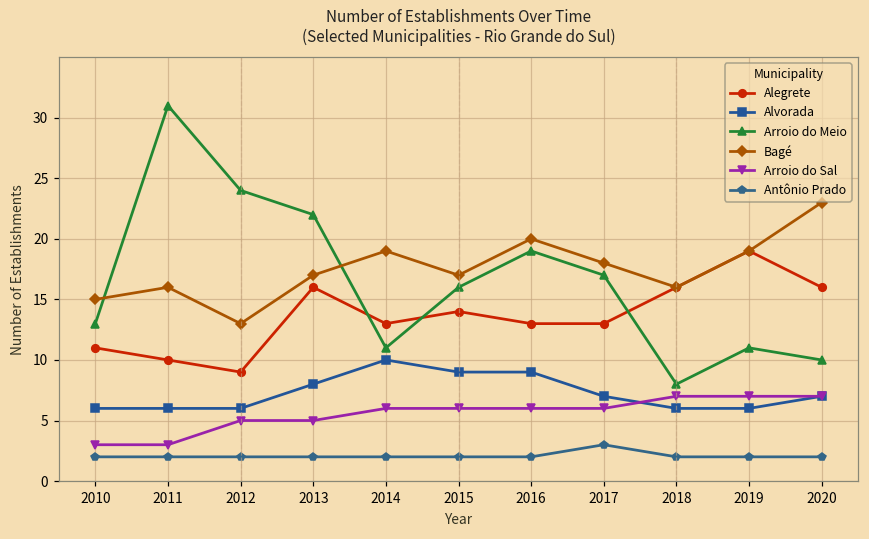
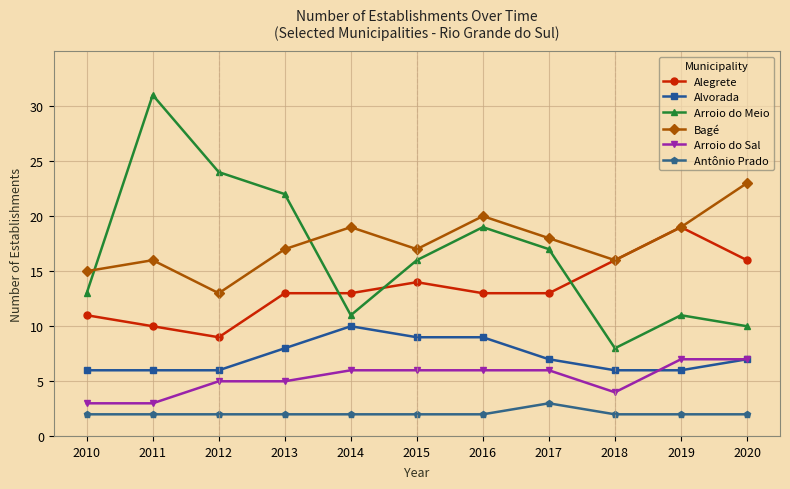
Alegrete, 2013: 16 -> 13
Arroio do Sal, 2018: 7 -> 4
